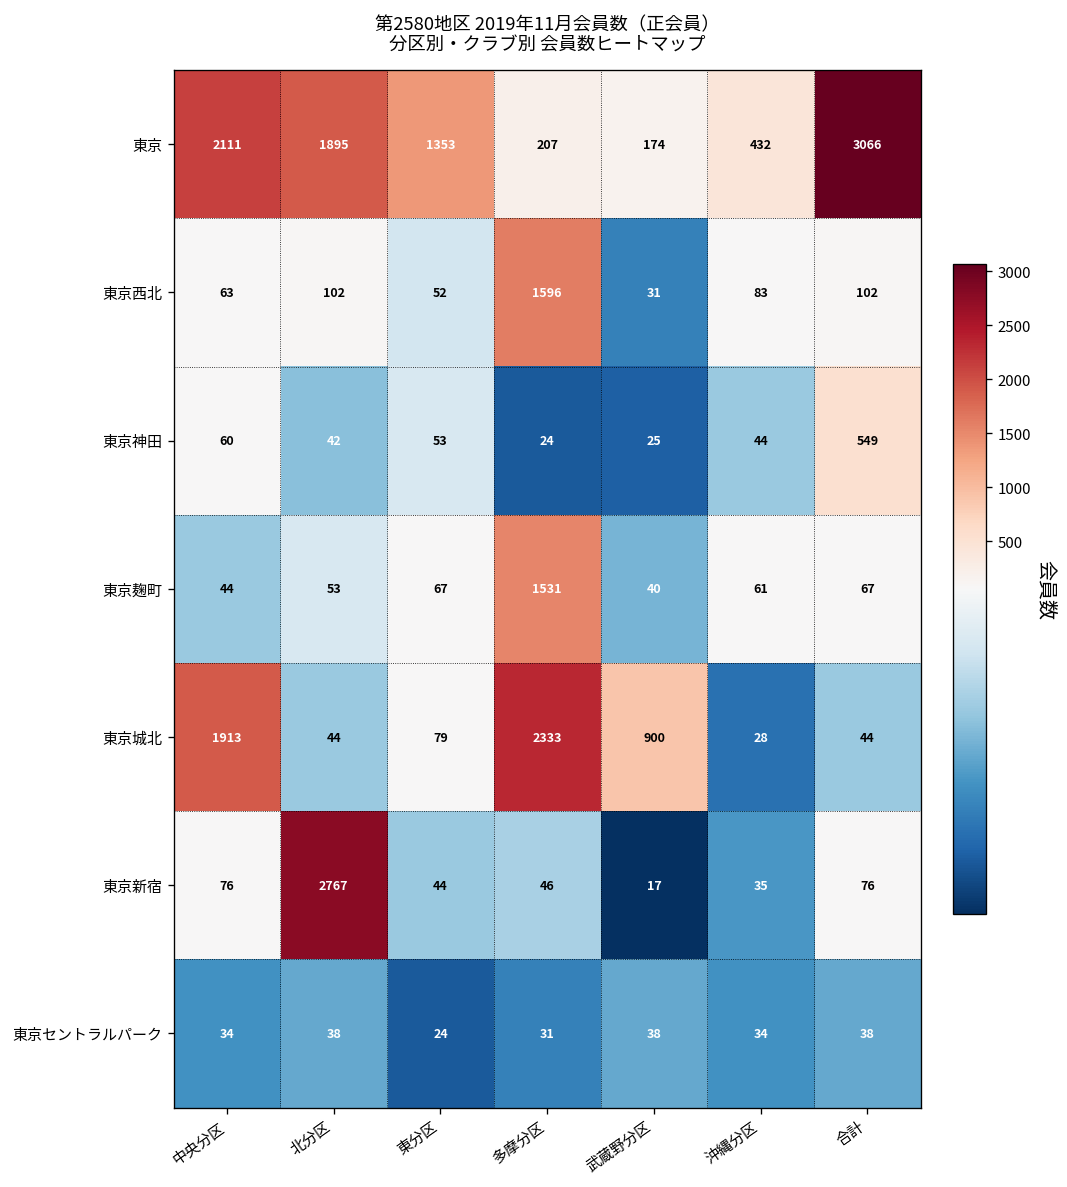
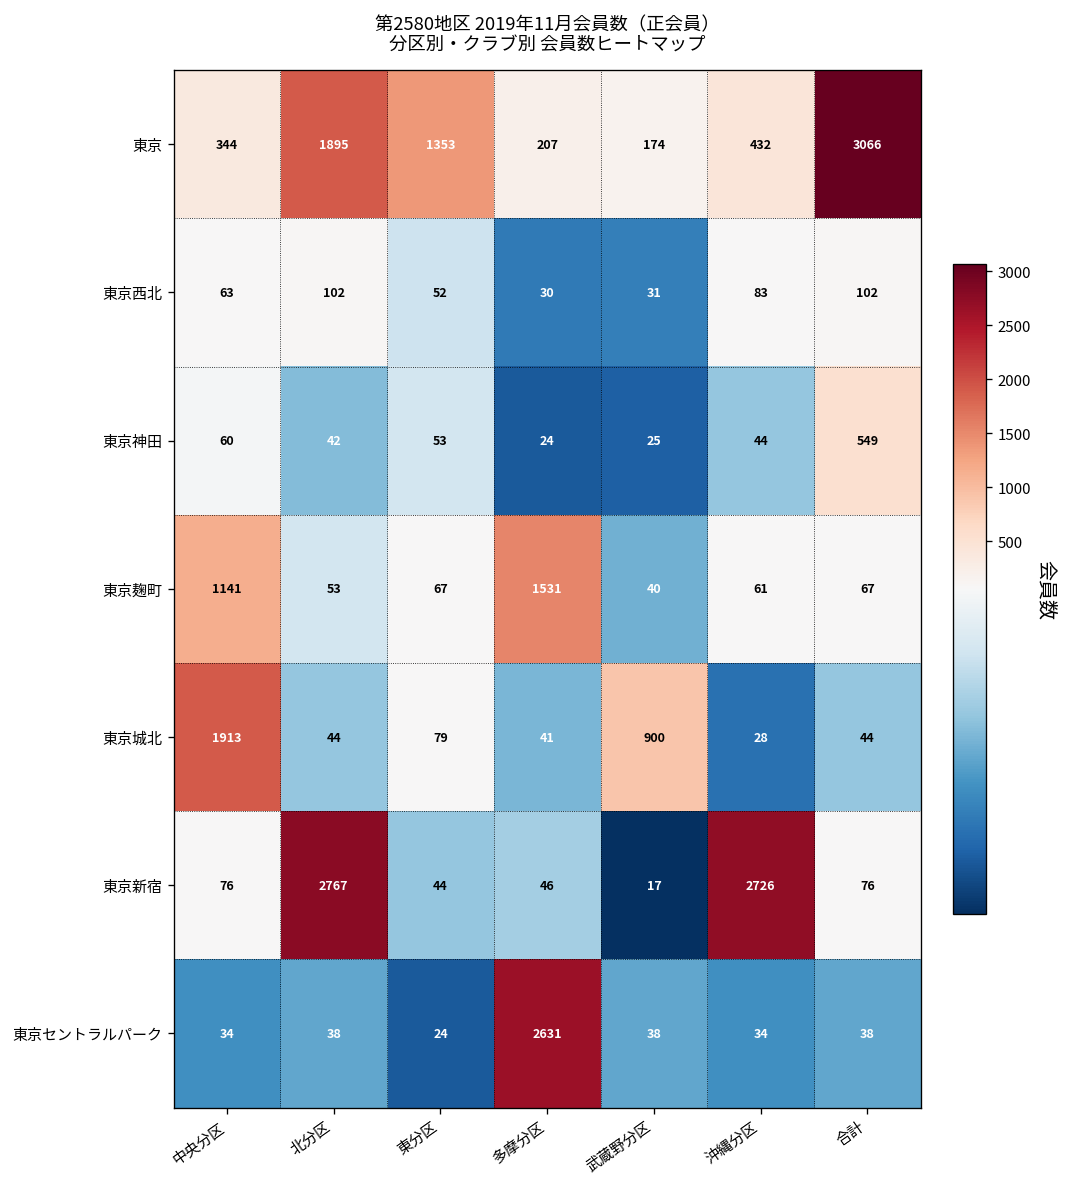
東京, 中央分区: 2111 -> 344
東京西北, 多摩分区: 1596 -> 30
東京麹町, 中央分区: 44 -> 1141
東京城北, 多摩分区: 2333 -> 41
東京新宿, 沖縄分区: 35 -> 2726
東京セントラルパーク, 多摩分区: 31 -> 2631
